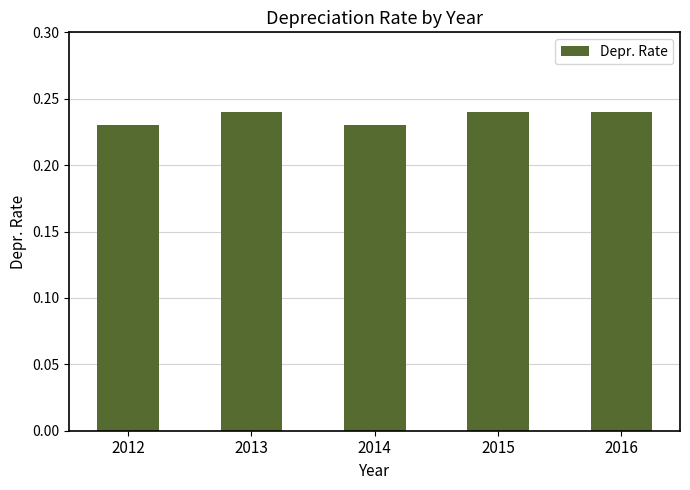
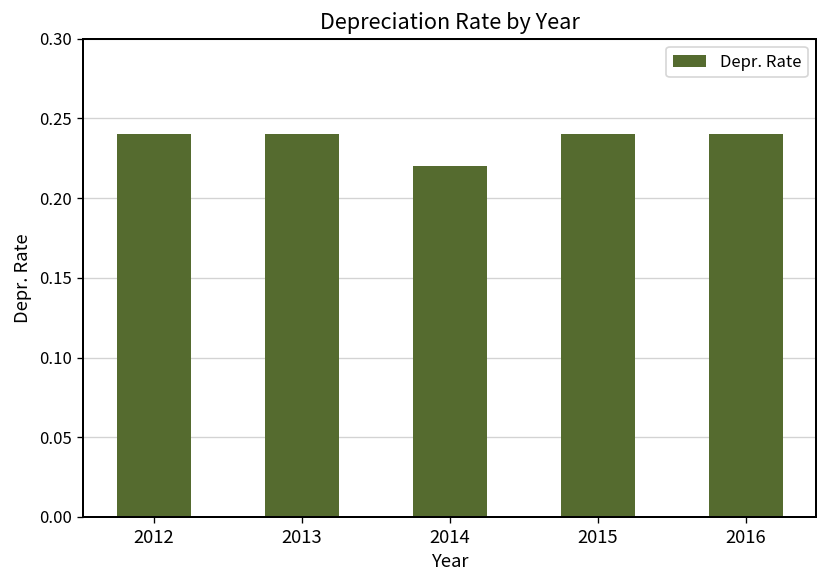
2012: 0.23 -> 0.24
2014: 0.23 -> 0.22
